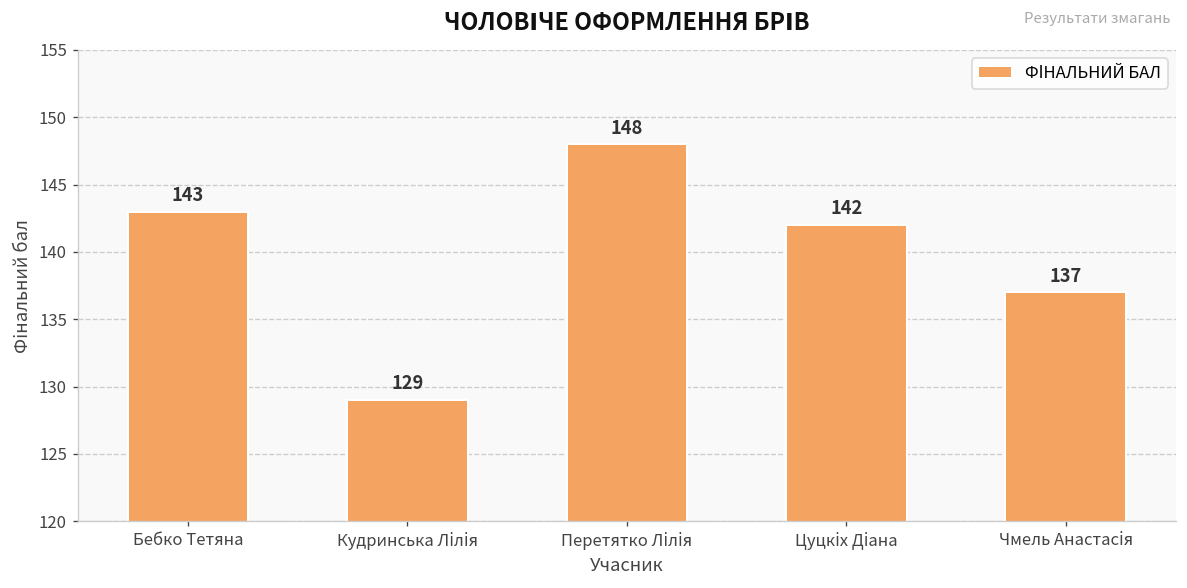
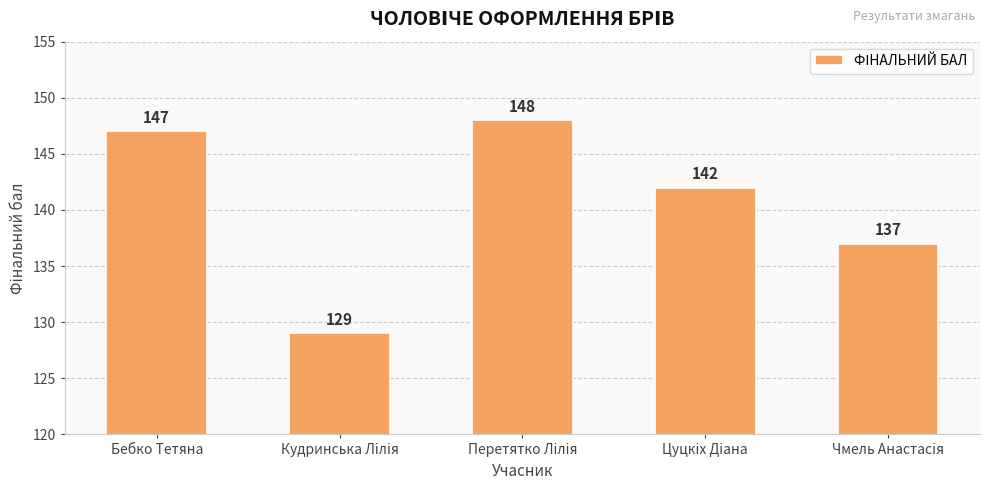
Бебко Тетяна: 143 -> 147
